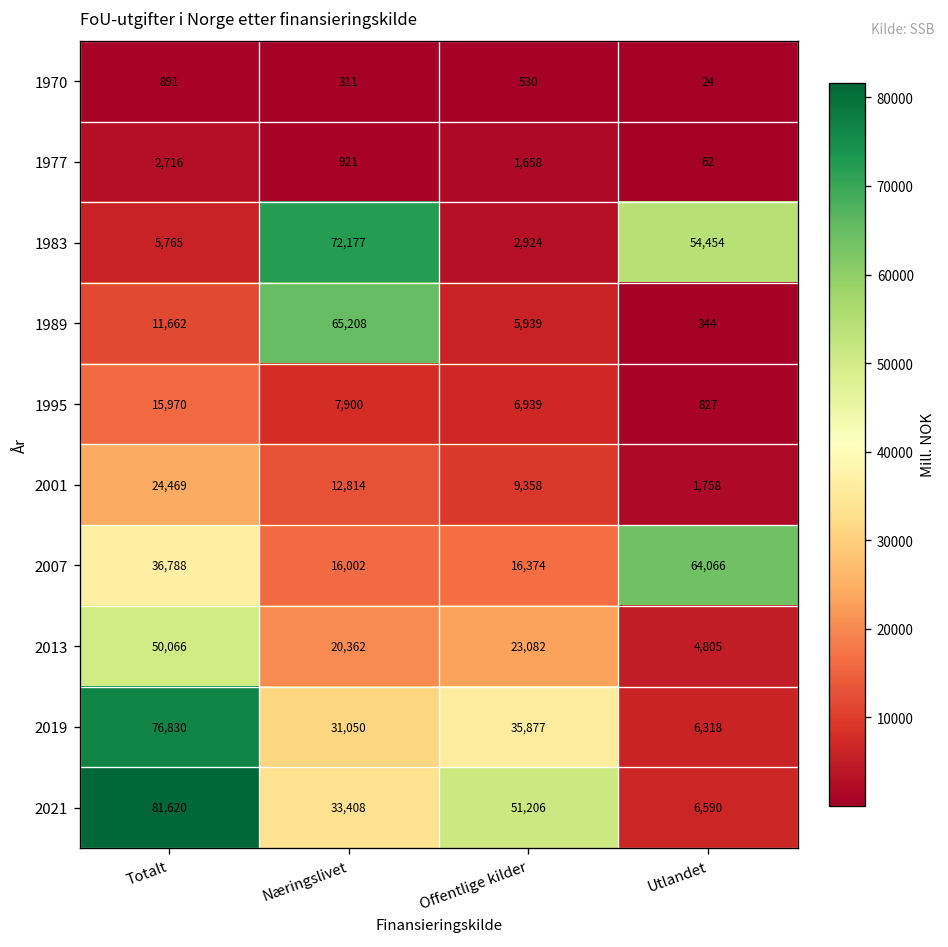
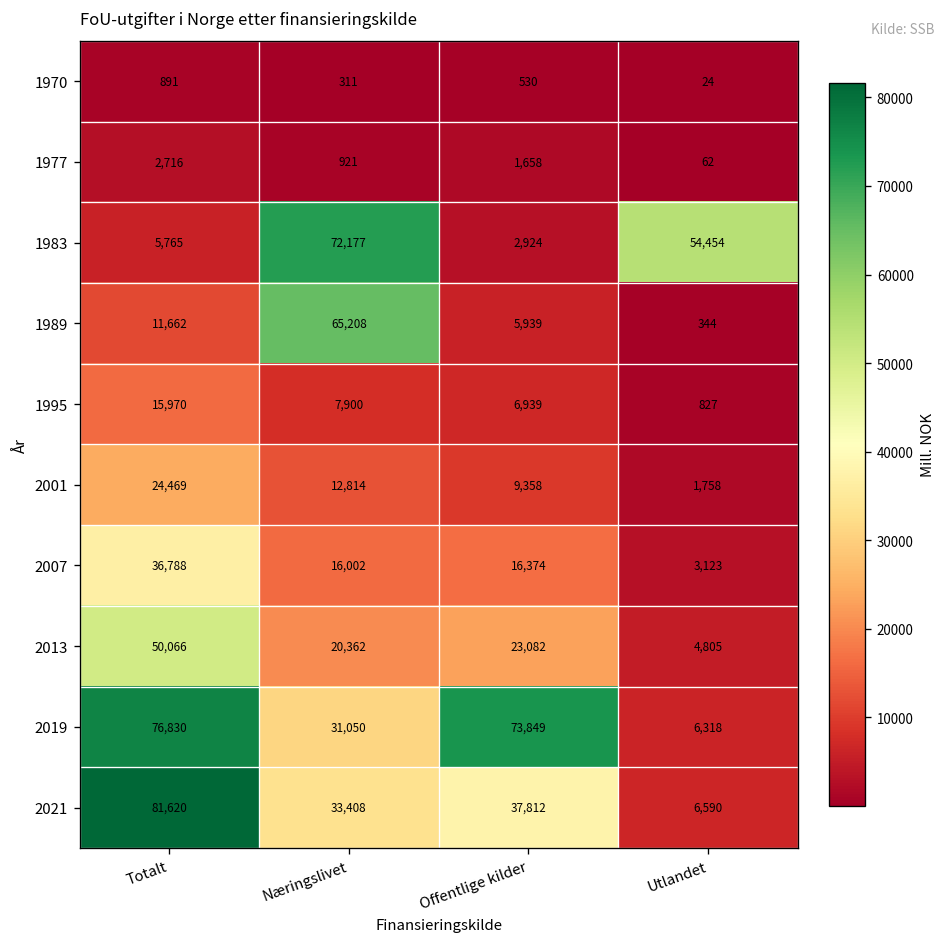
2007, Utlandet: 64,066 -> 3,123
2019, Offentlige kilder: 35,877 -> 73,849
2021, Offentlige kilder: 51,206 -> 37,812
